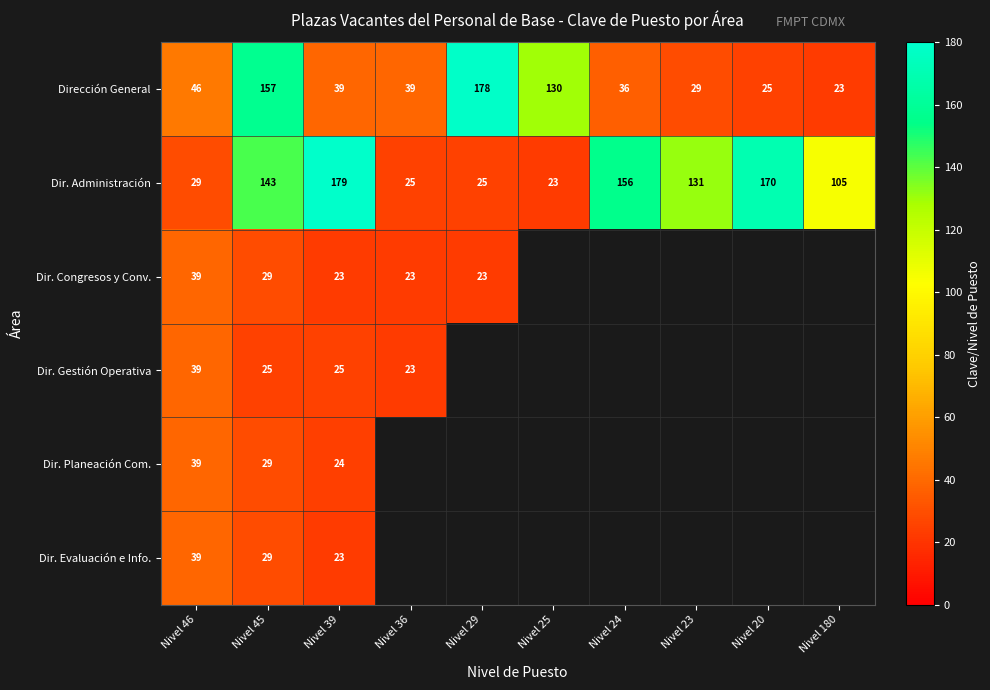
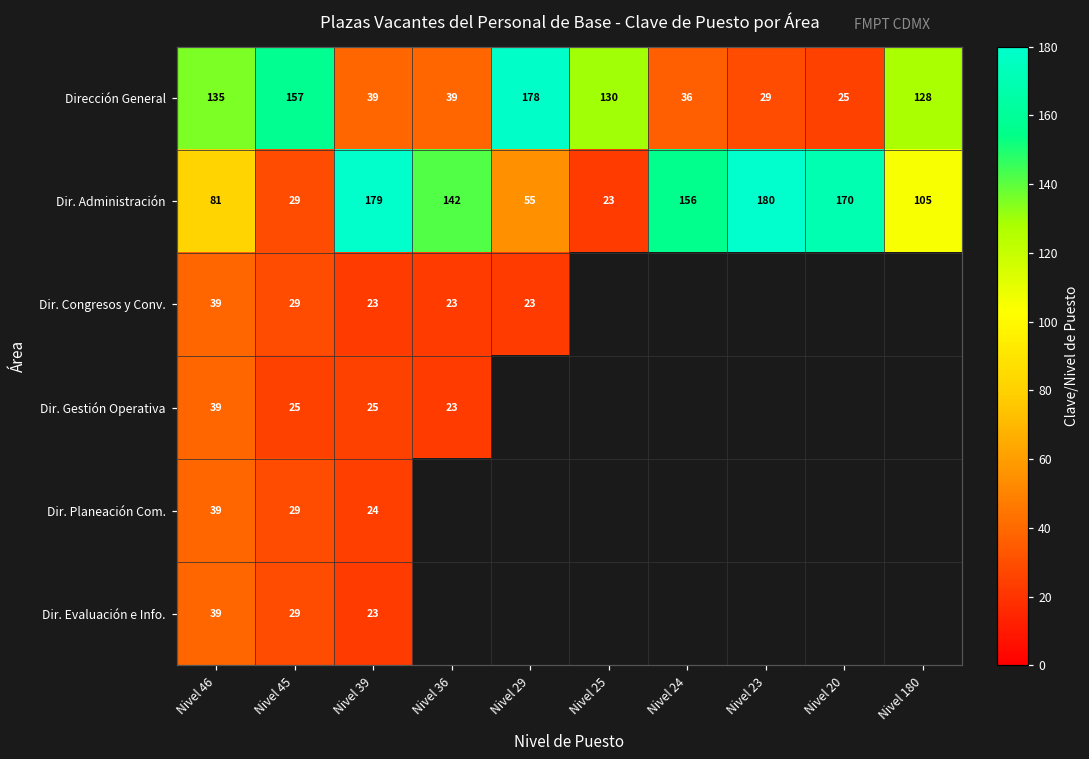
Dirección General, Nivel 46: 46 -> 135
Dirección General, Nivel 180: 23 -> 128
Dir. Administración, Nivel 46: 29 -> 81
Dir. Administración, Nivel 45: 143 -> 29
Dir. Administración, Nivel 36: 25 -> 142
Dir. Administración, Nivel 29: 25 -> 55
Dir. Administración, Nivel 23: 131 -> 180
